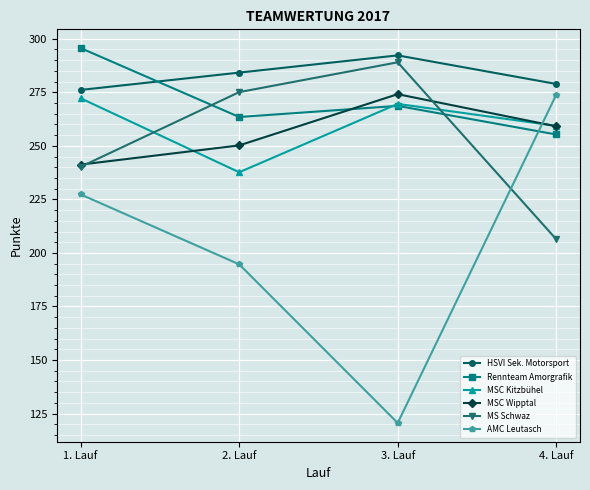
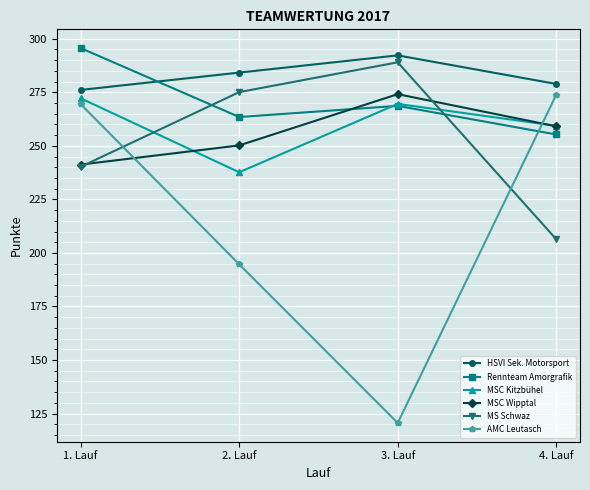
AMC Leutasch, 1. Lauf: 227 -> 269
